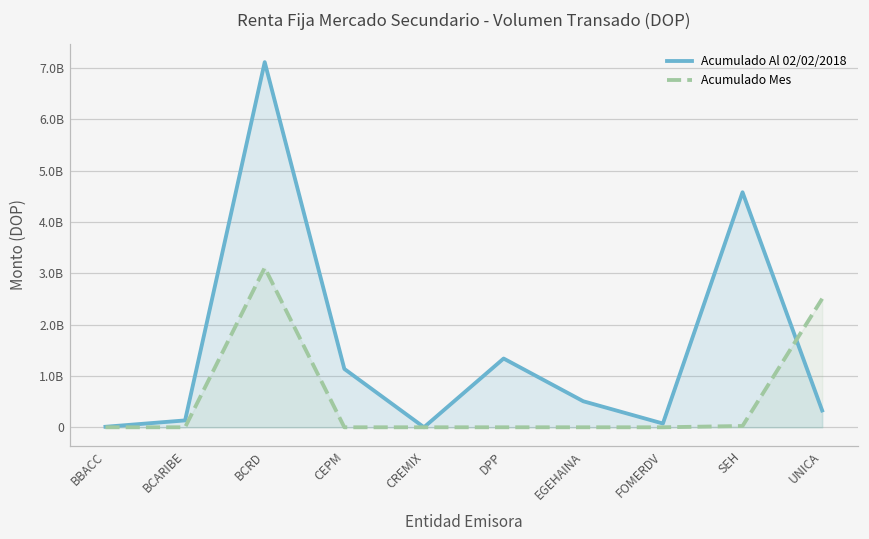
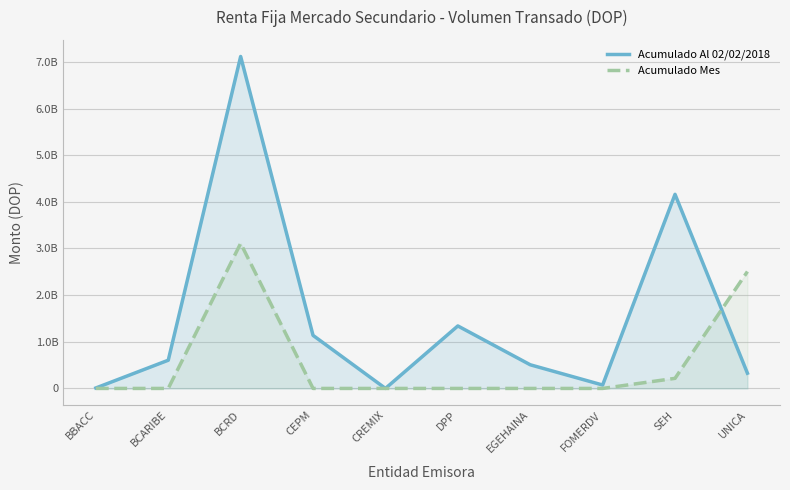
Acumulado Al 02/02/2018, BCARIBE: 100000000 -> 600000000
Acumulado Al 02/02/2018, SEH: 4600000000 -> 4200000000
Acumulado Mes, SEH: 0 -> 200000000
